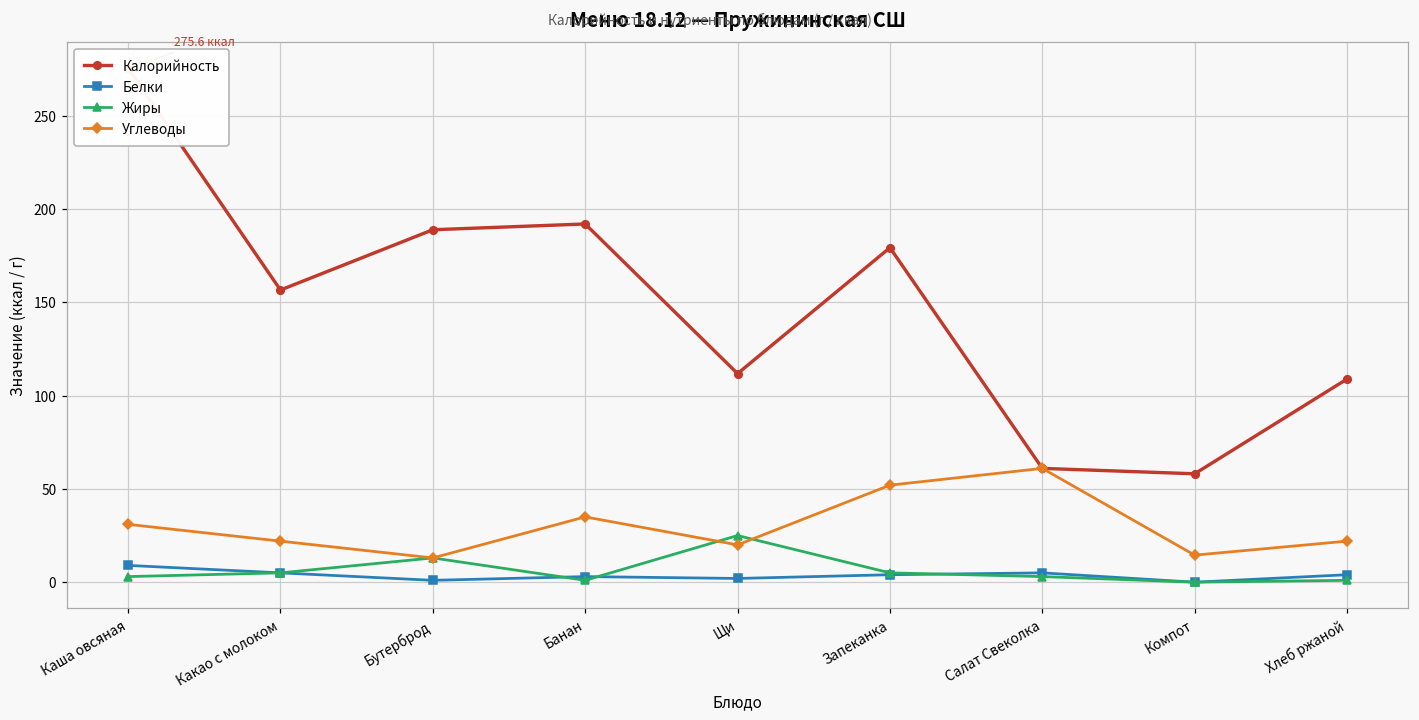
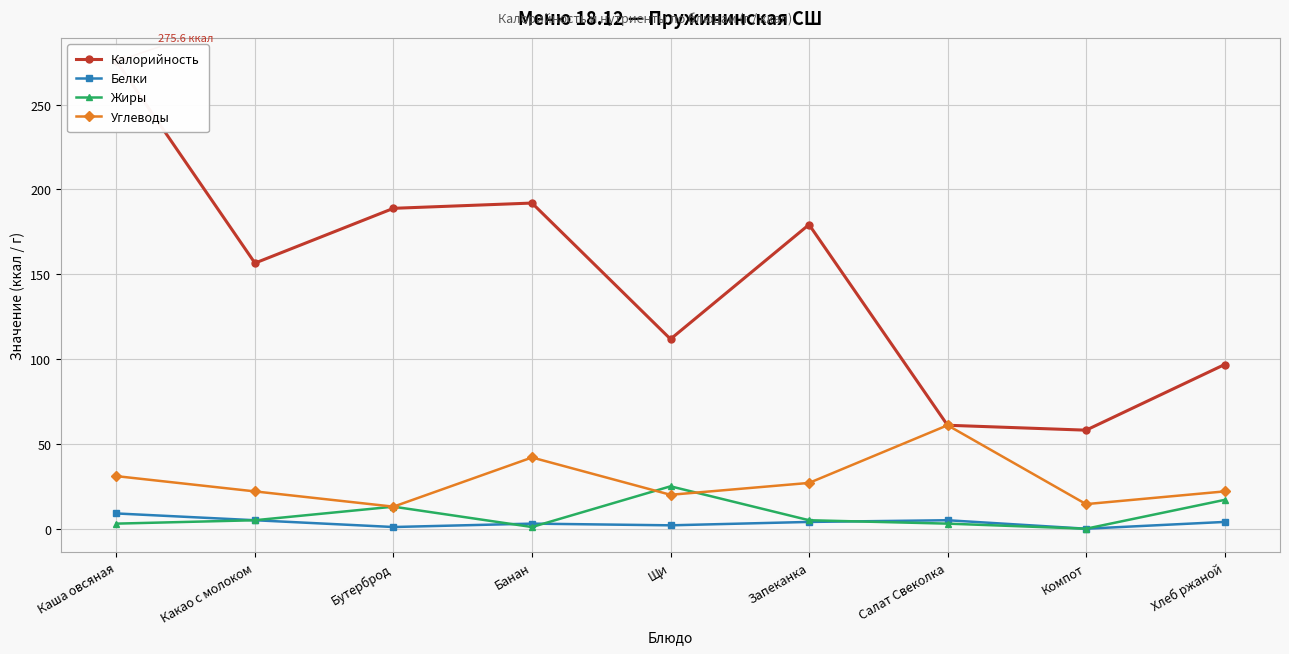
Углеводы, Банан: 35 -> 42
Углеводы, Запеканка: 52 -> 27
Калорийность, Хлеб ржаной: 109 -> 97
Жиры, Хлеб ржаной: 1 -> 17
